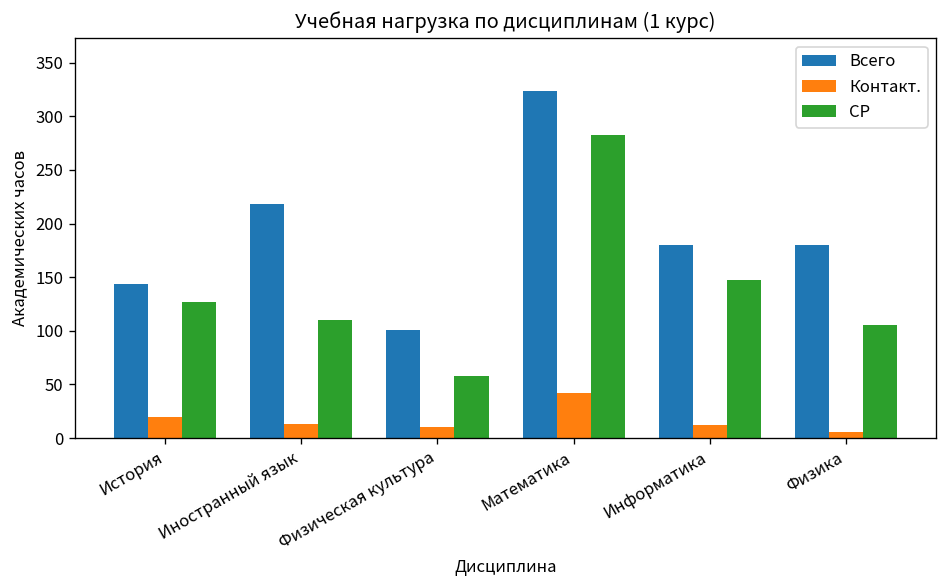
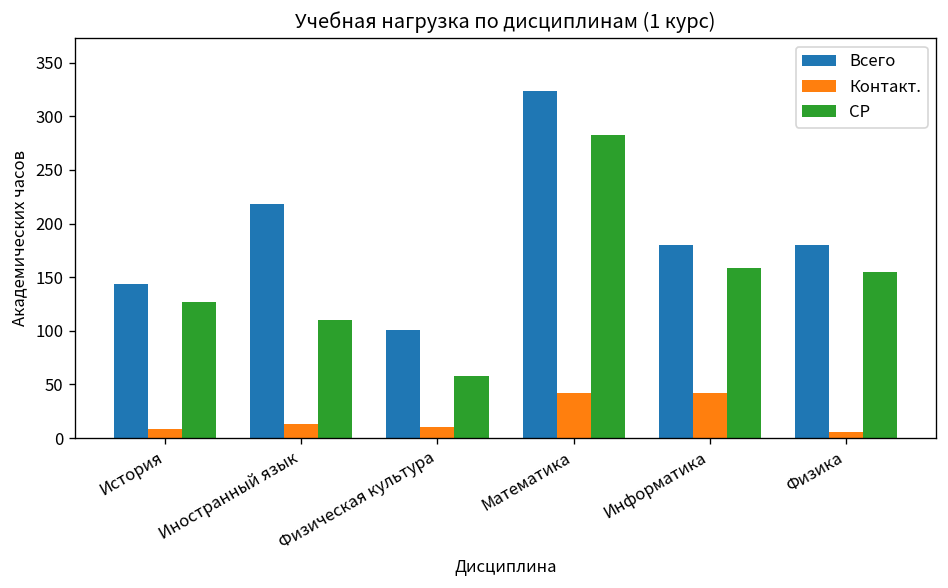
Контакт., История: 20 -> 10
Контакт., Информатика: 10 -> 40
СР, Информатика: 150 -> 160
СР, Физика: 110 -> 160
